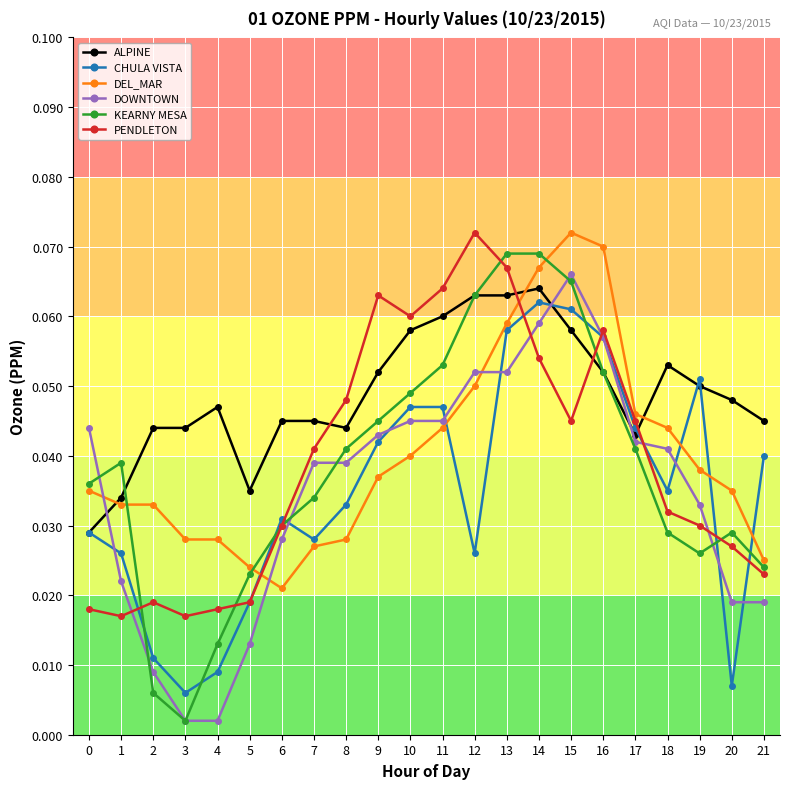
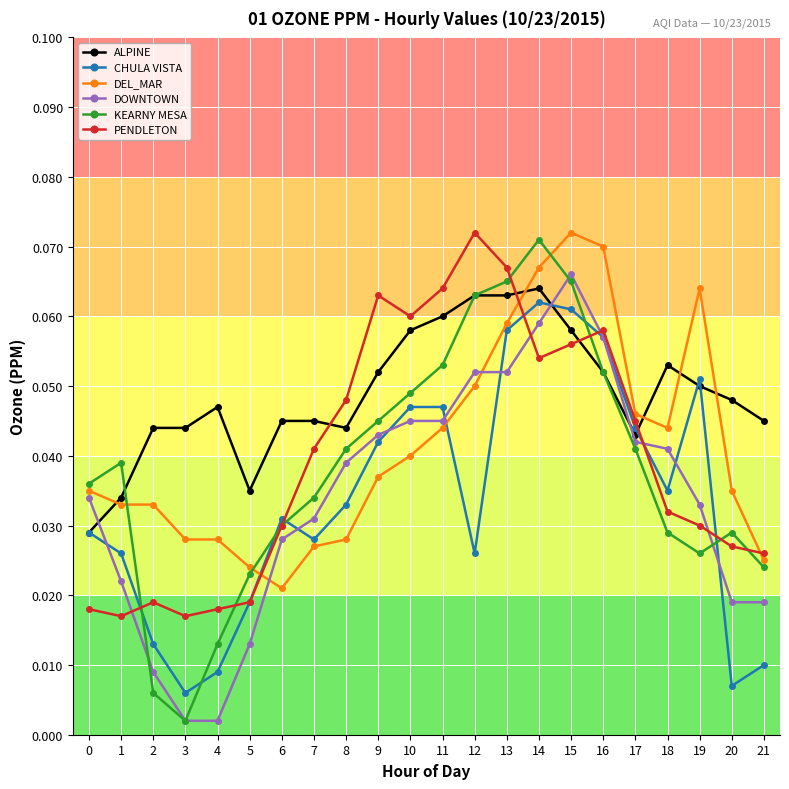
DOWNTOWN, 0: 0.044 -> 0.034
CHULA VISTA, 2: 0.011 -> 0.013
DOWNTOWN, 7: 0.039 -> 0.031
KEARNY MESA, 13: 0.069 -> 0.065
KEARNY MESA, 14: 0.069 -> 0.071
PENDLETON, 15: 0.045 -> 0.056
DEL_MAR, 19: 0.038 -> 0.064
CHULA VISTA, 21: 0.04 -> 0.01
PENDLETON, 21: 0.023 -> 0.026
